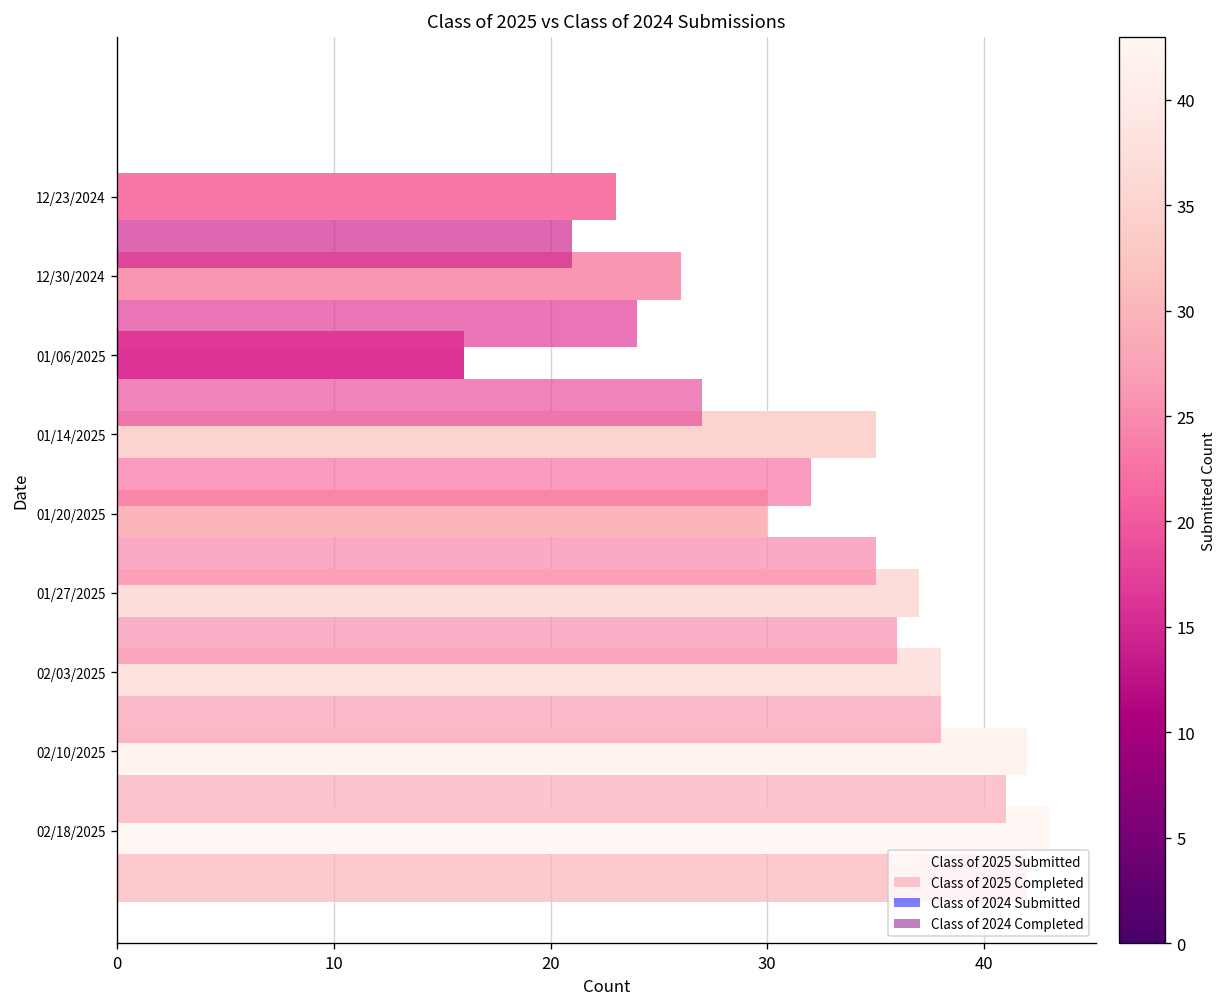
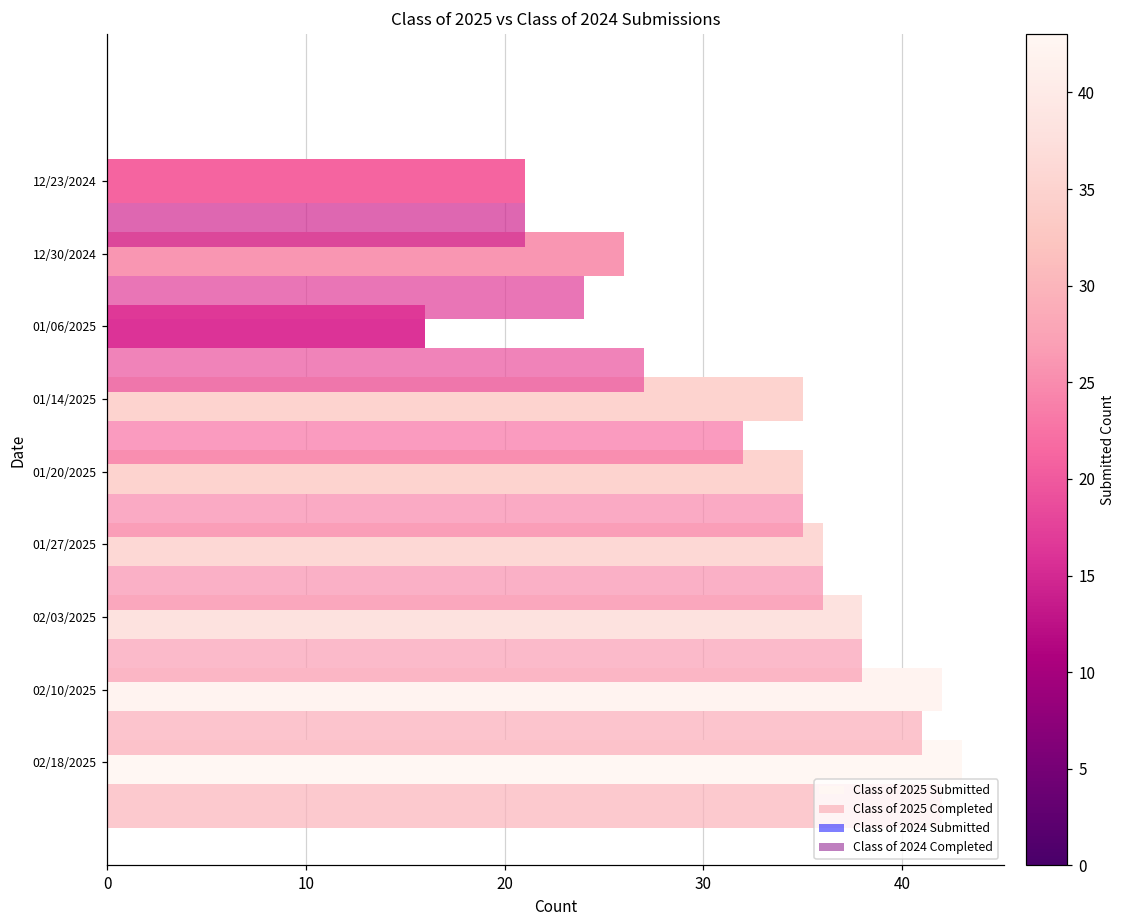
Class of 2025 Submitted, 12/23/2024: 23 -> 21
Class of 2025 Submitted, 01/20/2025: 30 -> 35
Class of 2025 Submitted, 01/27/2025: 37 -> 36
